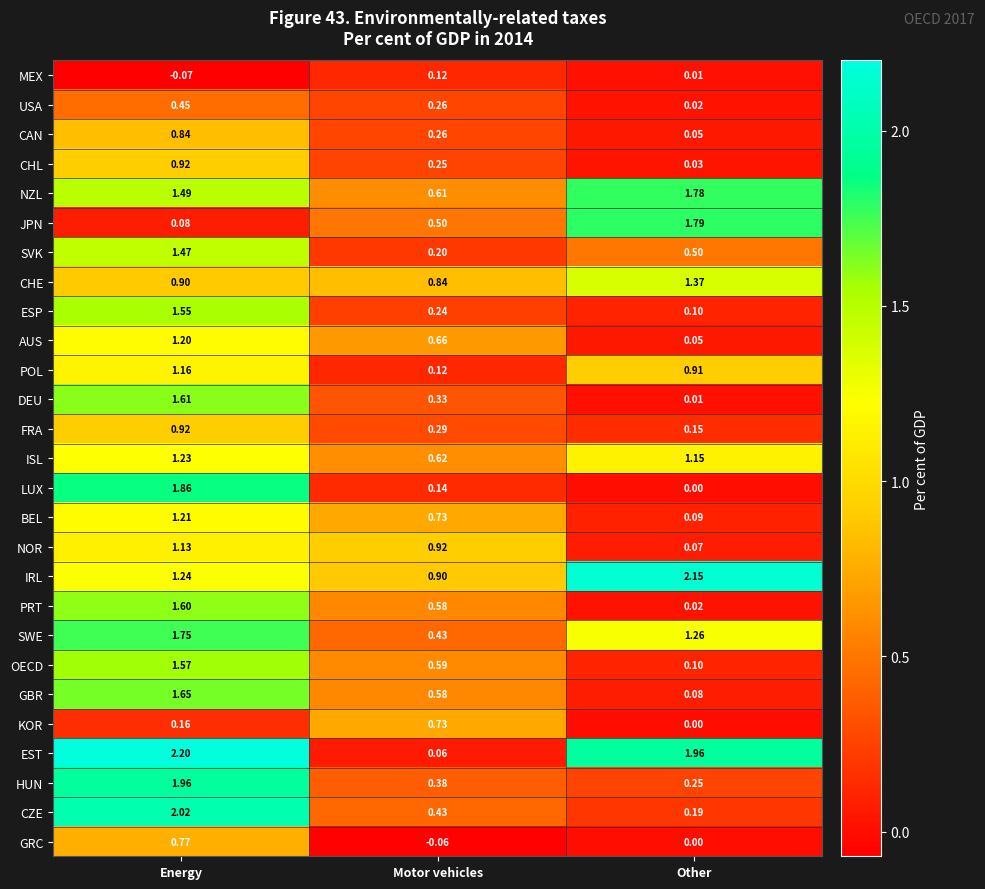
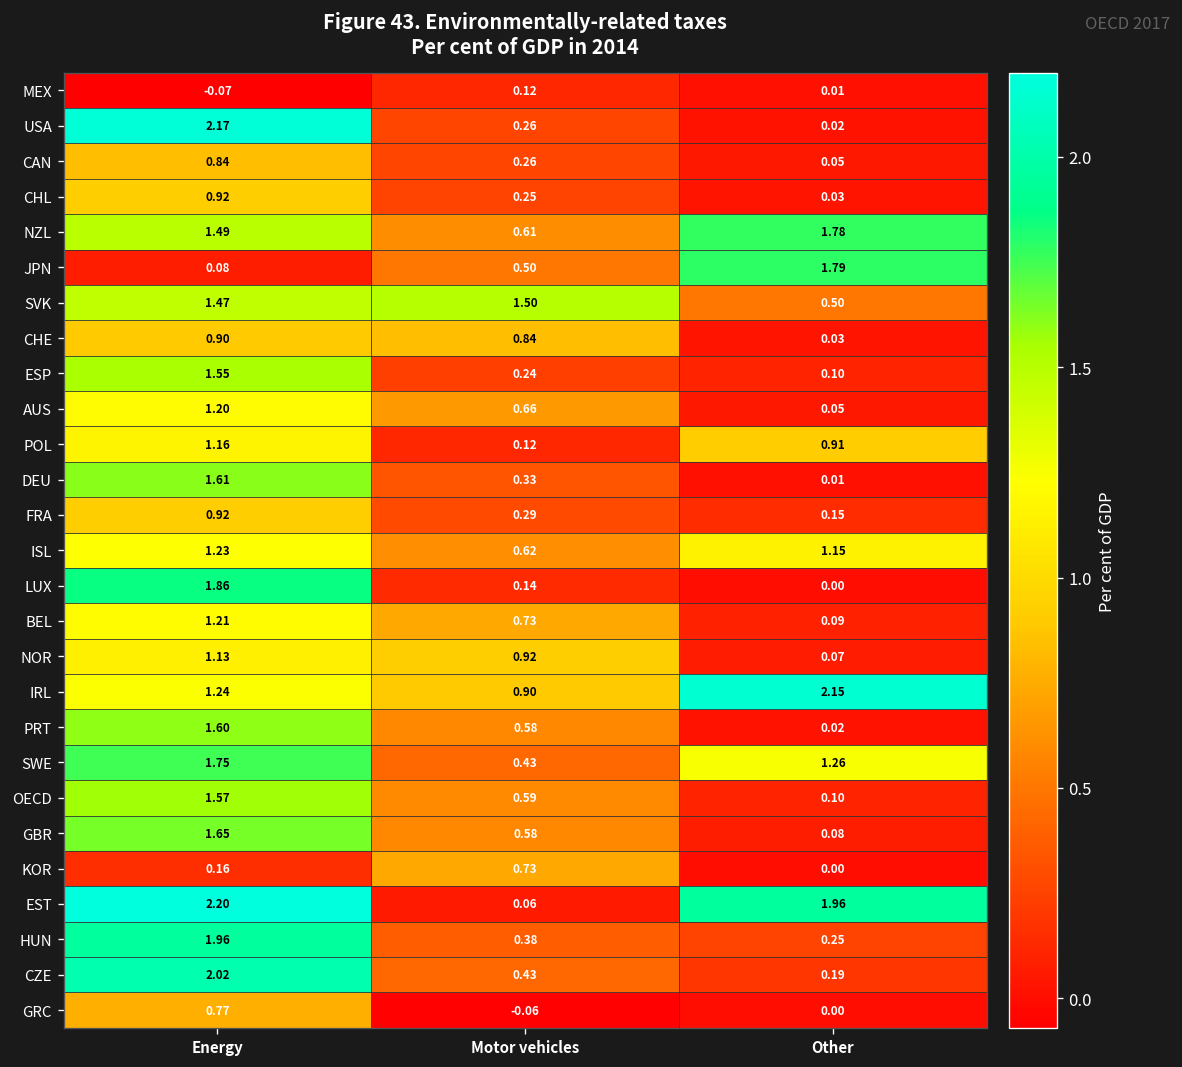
USA, Energy: 0.45 -> 2.17
SVK, Motor vehicles: 0.20 -> 1.50
CHE, Other: 1.37 -> 0.03
